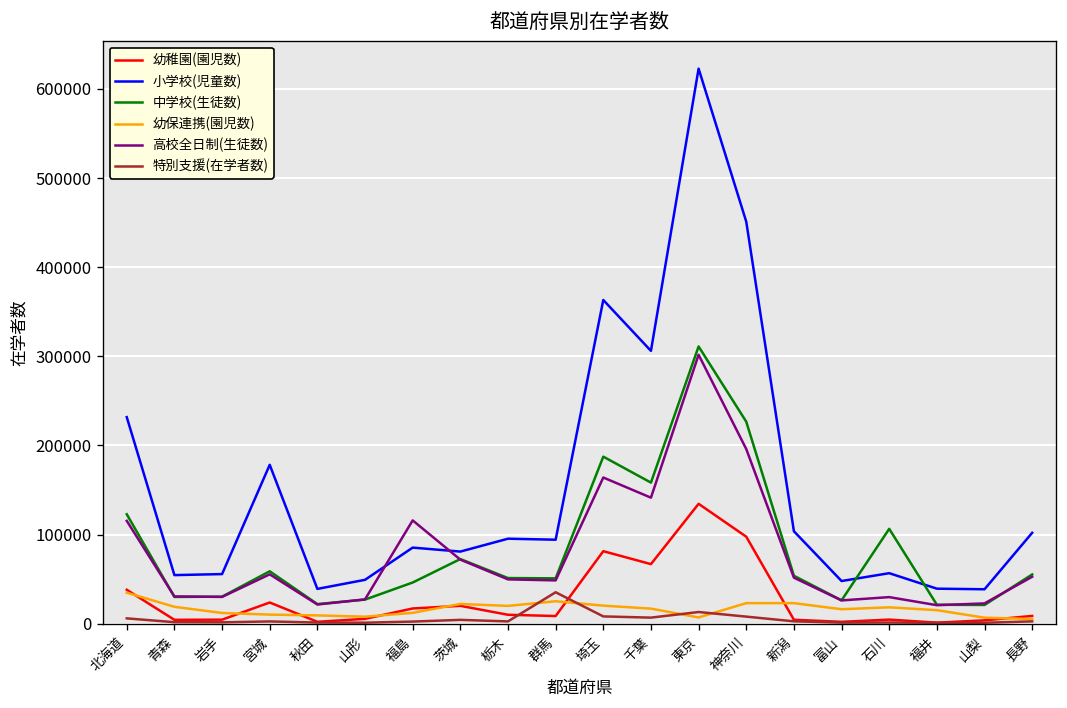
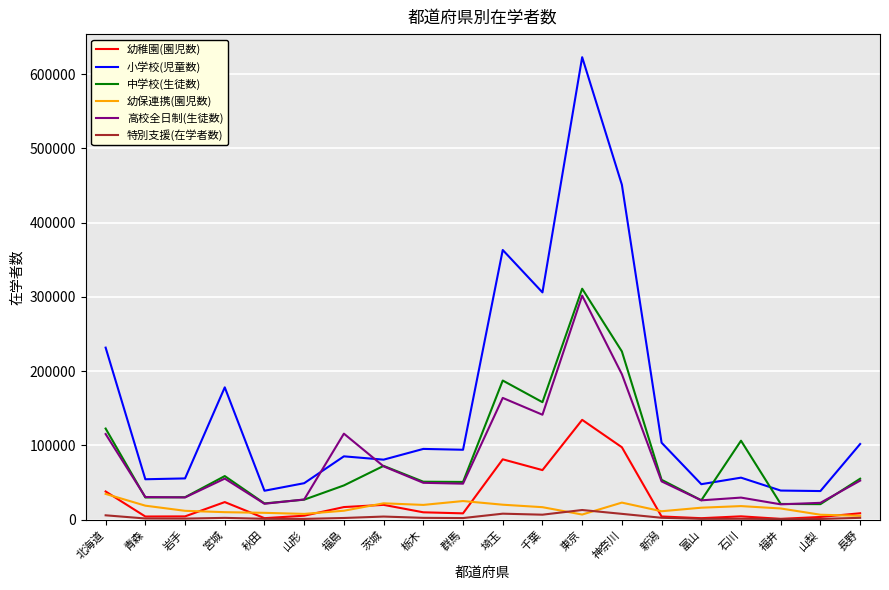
特別支援(在学者数), 群馬: 40000 -> 0
幼保連携(園児数), 新潟: 20000 -> 10000
